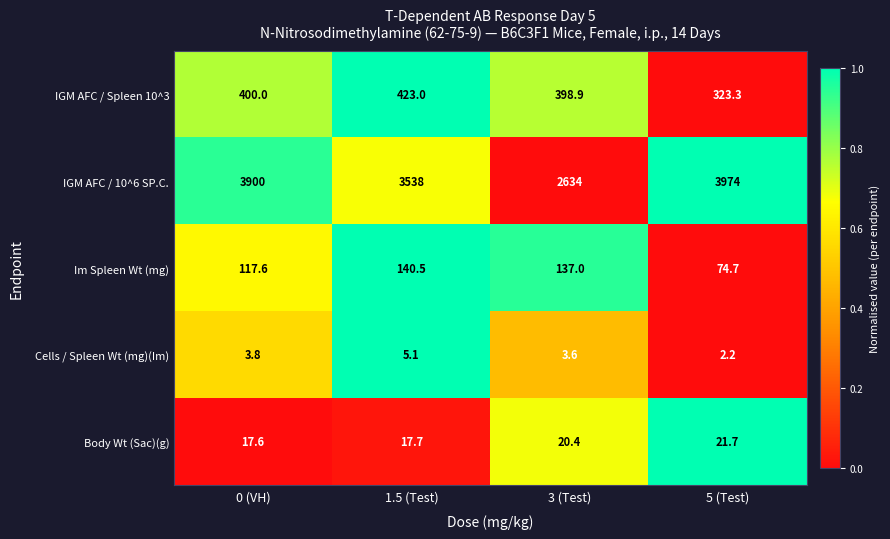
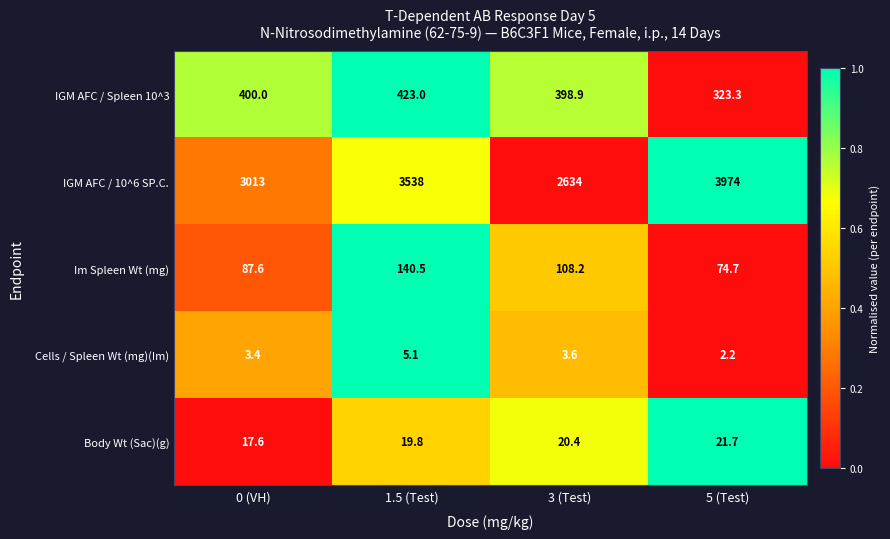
IGM AFC / 10^6 SP.C., 0 (VH): 3900 -> 3013
Im Spleen Wt (mg), 0 (VH): 117.6 -> 87.6
Im Spleen Wt (mg), 3 (Test): 137.0 -> 108.2
Cells / Spleen Wt (mg)(Im), 0 (VH): 3.8 -> 3.4
Body Wt (Sac)(g), 1.5 (Test): 17.7 -> 19.8
